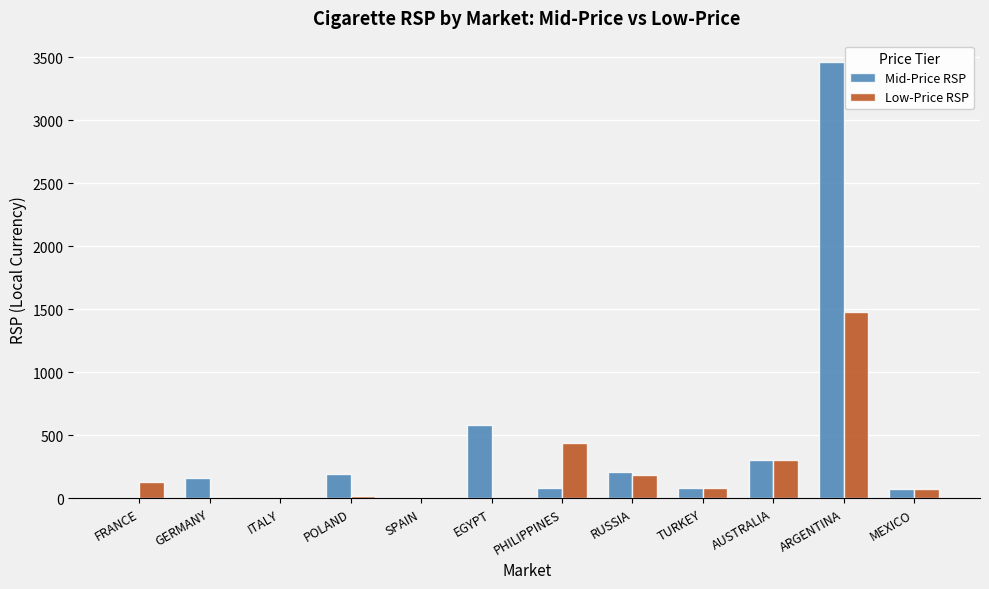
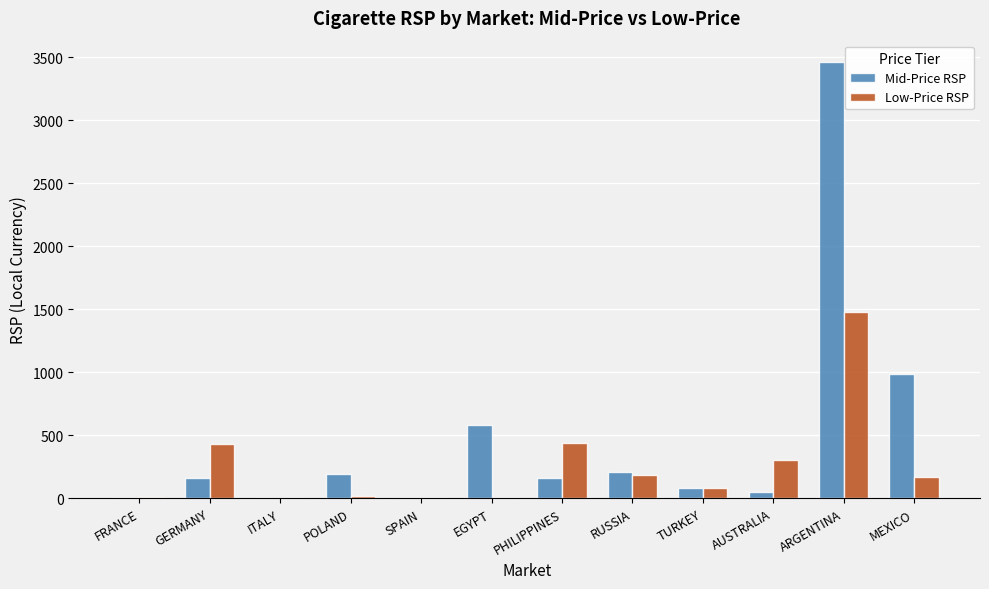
Low-Price RSP, FRANCE: 130 -> 10
Low-Price RSP, GERMANY: 10 -> 430
Mid-Price RSP, PHILIPPINES: 80 -> 160
Mid-Price RSP, AUSTRALIA: 300 -> 50
Mid-Price RSP, MEXICO: 80 -> 990
Low-Price RSP, MEXICO: 70 -> 170
